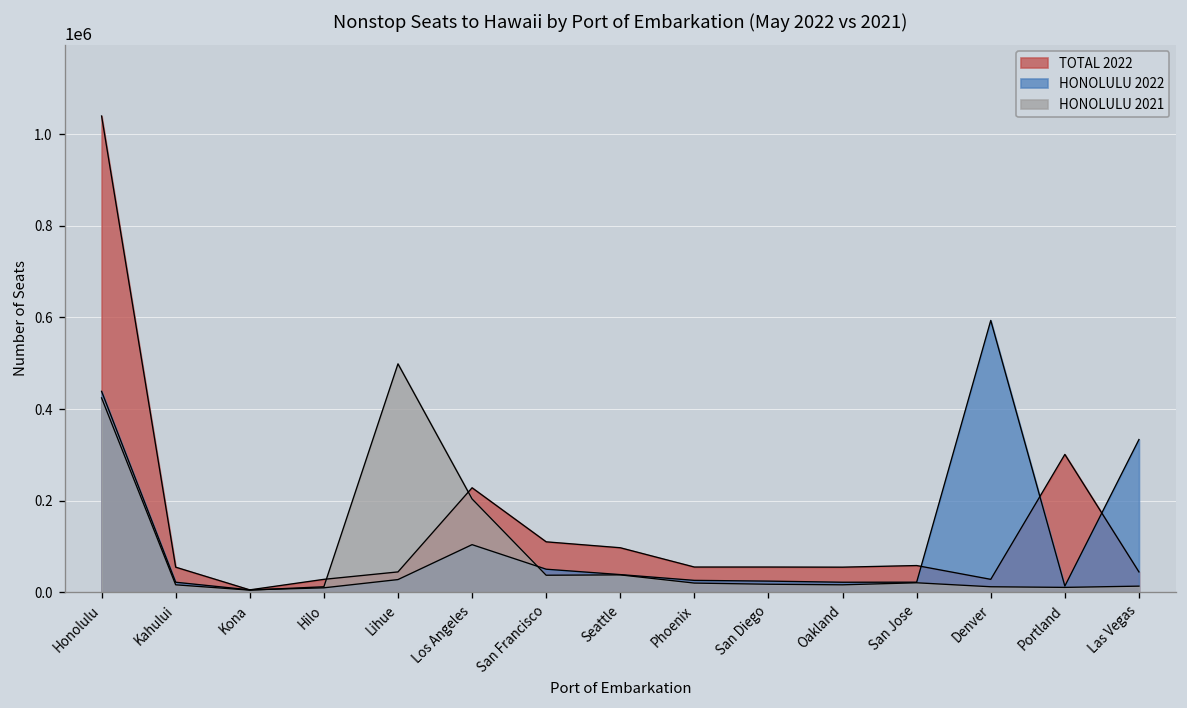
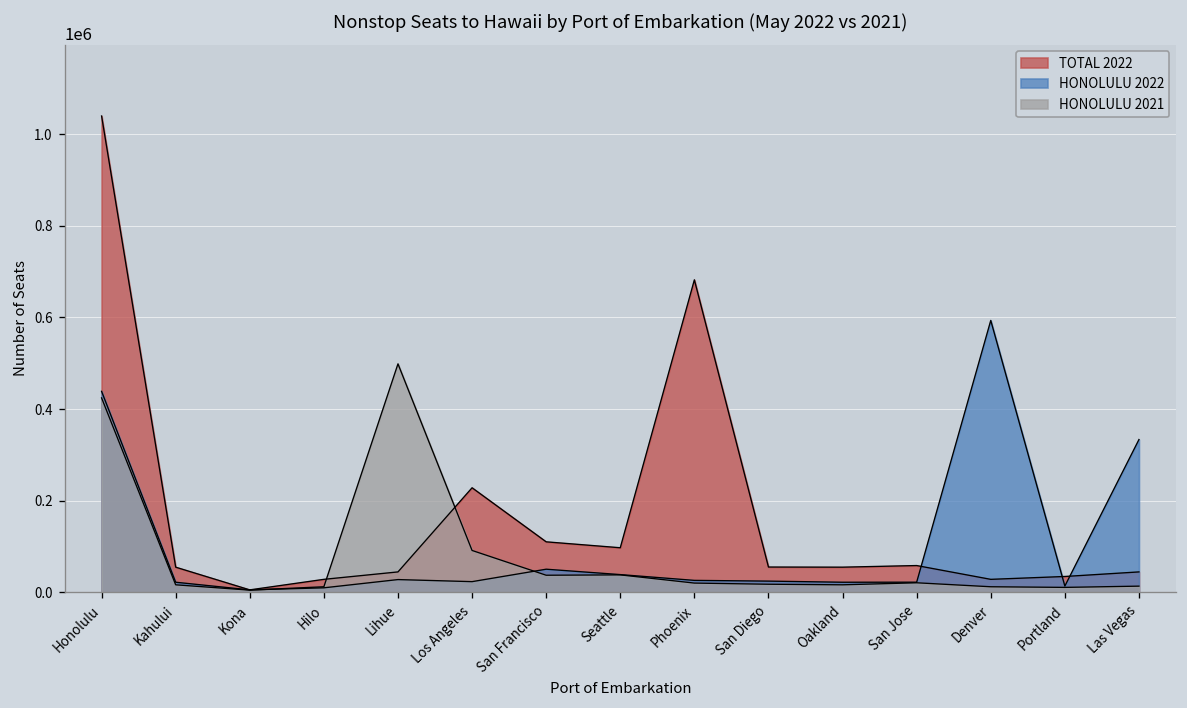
HONOLULU 2022, Los Angeles: 100000 -> 20000
HONOLULU 2021, Los Angeles: 200000 -> 90000
TOTAL 2022, Phoenix: 60000 -> 680000
TOTAL 2022, Portland: 300000 -> 30000
